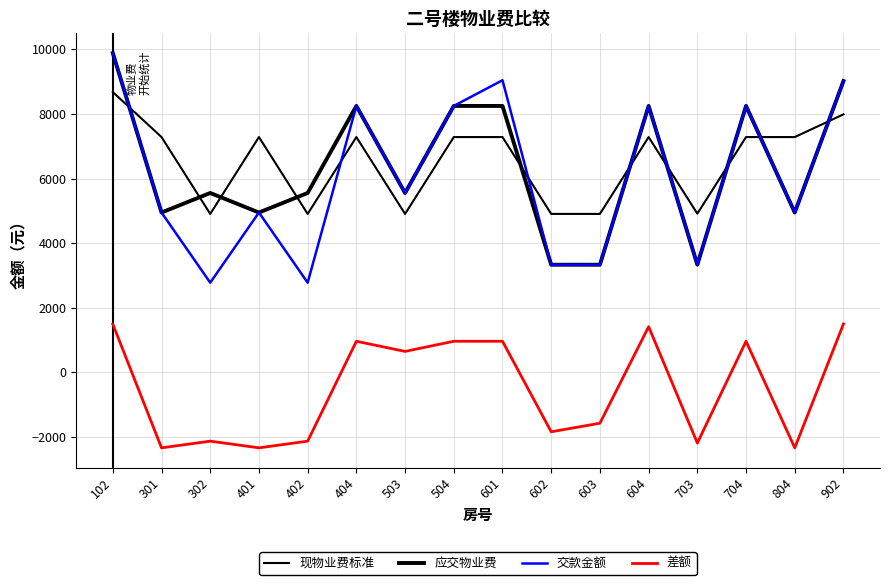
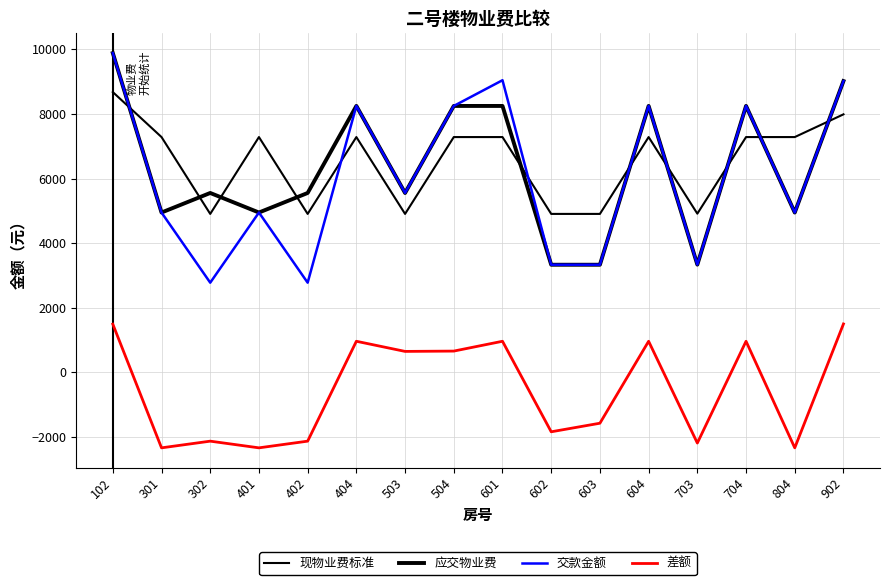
差额, 504: 1000 -> 700
差额, 604: 1400 -> 1000
